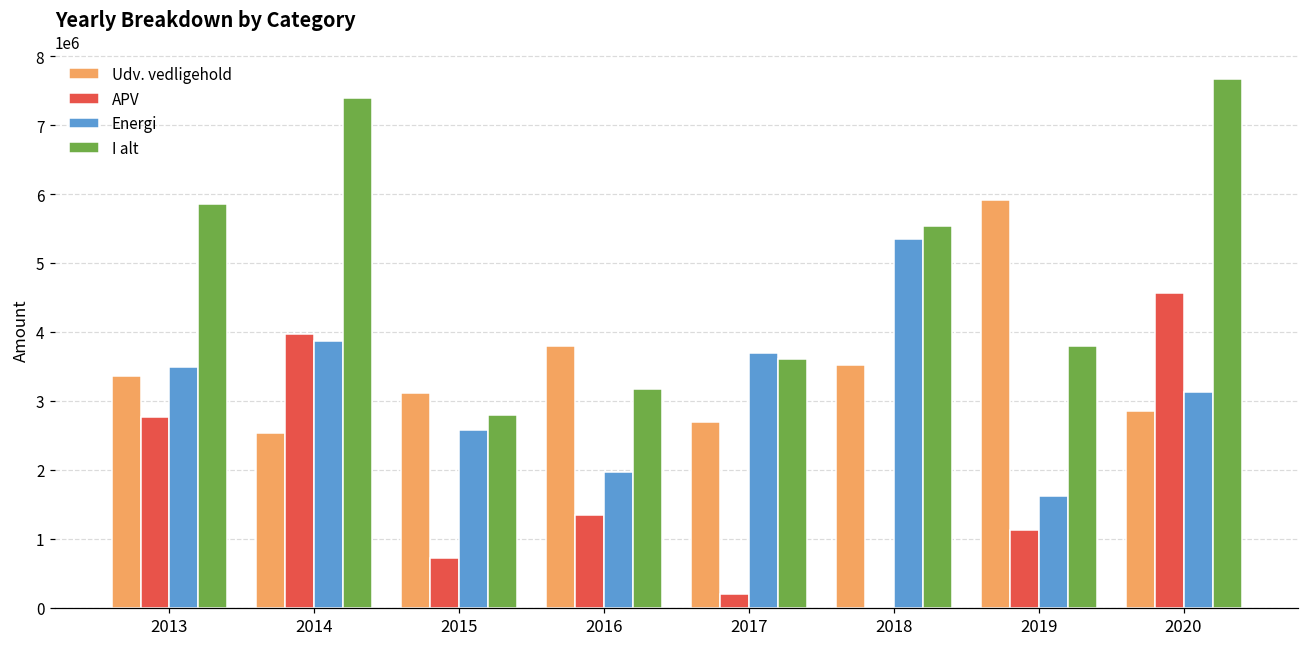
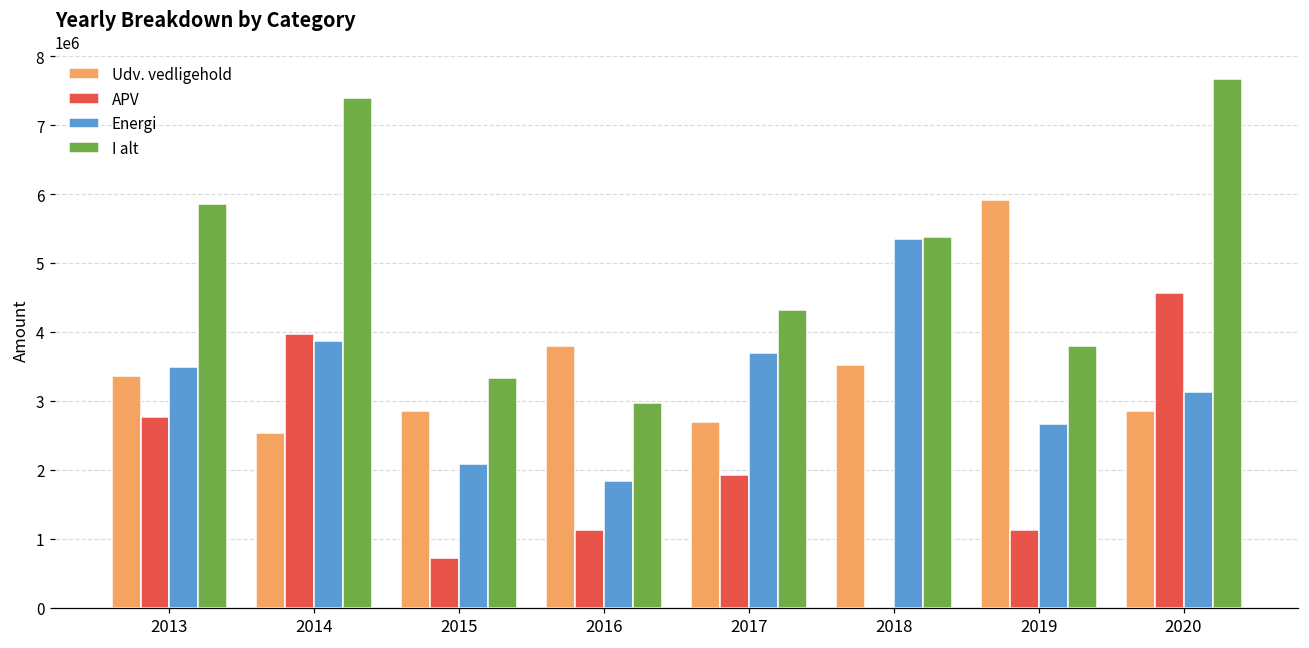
Udv. vedligehold, 2015: 3100000 -> 2900000
Energi, 2015: 2600000 -> 2100000
I alt, 2015: 2800000 -> 3300000
APV, 2016: 1300000 -> 1100000
Energi, 2016: 2000000 -> 1800000
I alt, 2016: 3200000 -> 3000000
APV, 2017: 200000 -> 1900000
I alt, 2017: 3600000 -> 4300000
I alt, 2018: 5500000 -> 5400000
Energi, 2019: 1600000 -> 2700000
